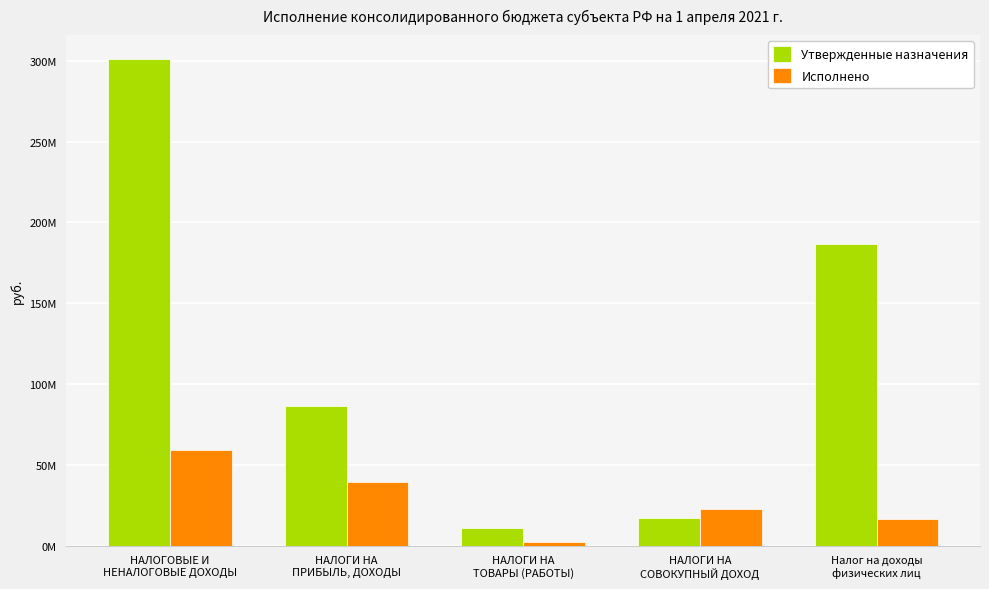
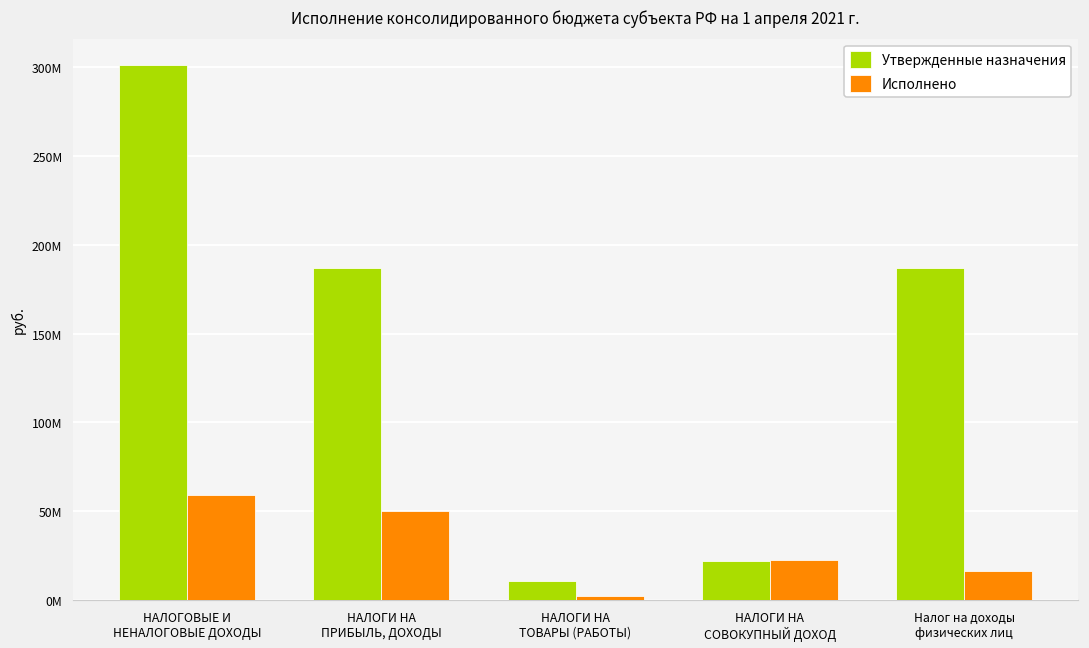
Утвержденные назначения, НАЛОГИ НА ПРИБЫЛЬ, ДОХОДЫ: 86000000 -> 187000000
Исполнено, НАЛОГИ НА ПРИБЫЛЬ, ДОХОДЫ: 39000000 -> 50000000
Утвержденные назначения, НАЛОГИ НА СОВОКУПНЫЙ ДОХОД: 17000000 -> 22000000
